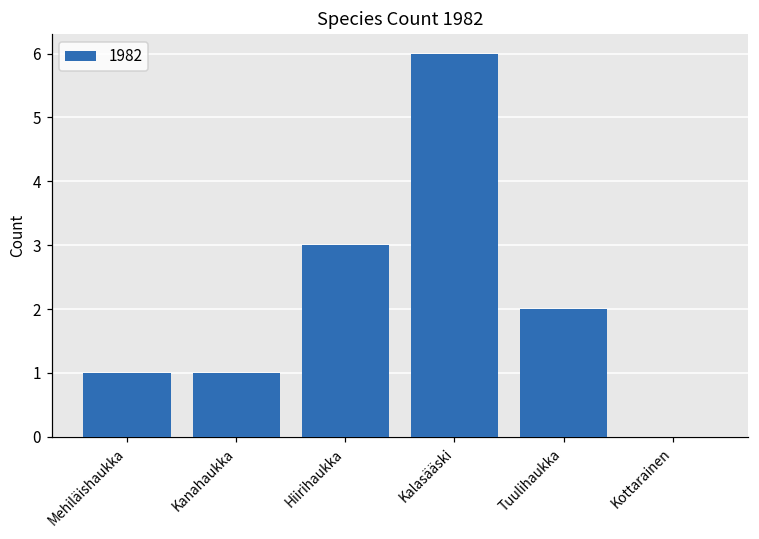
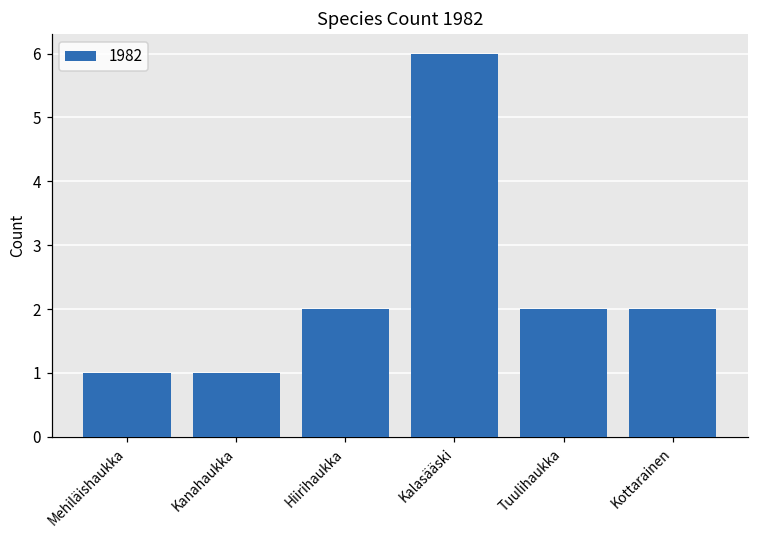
Hiirihaukka: 3 -> 2
Kottarainen: 0 -> 2
